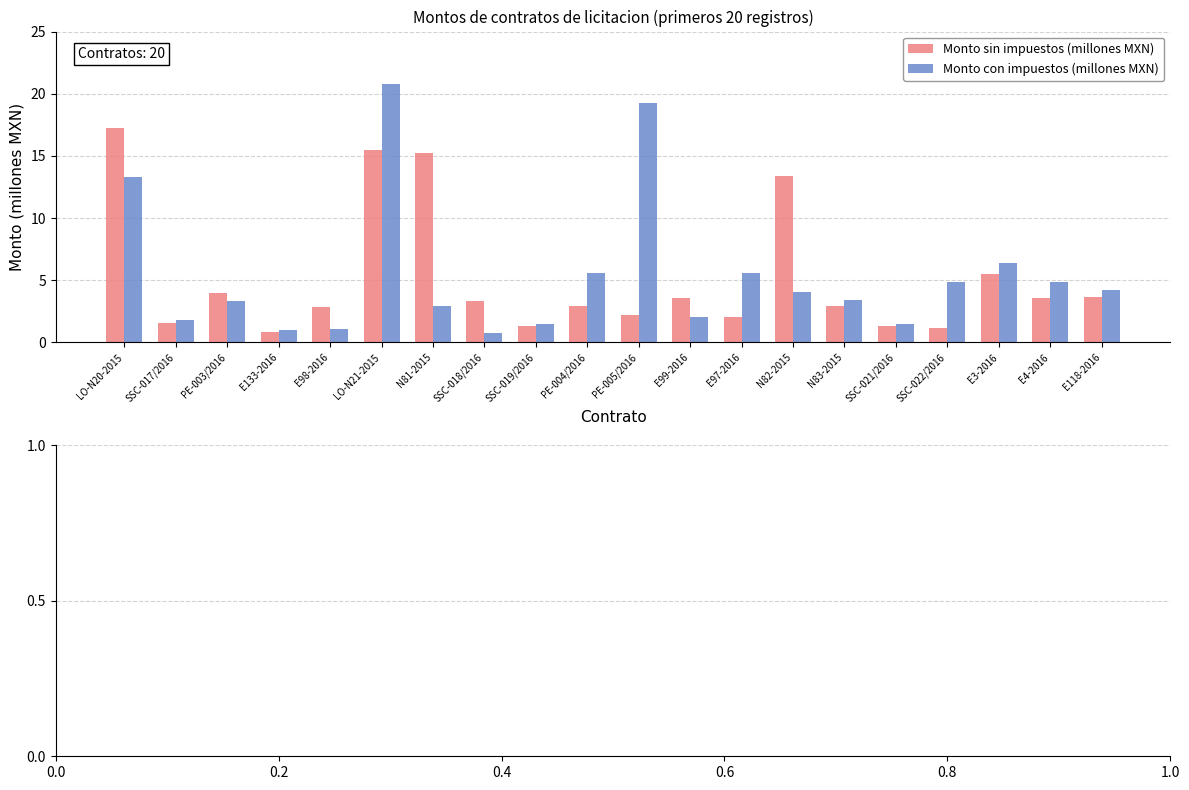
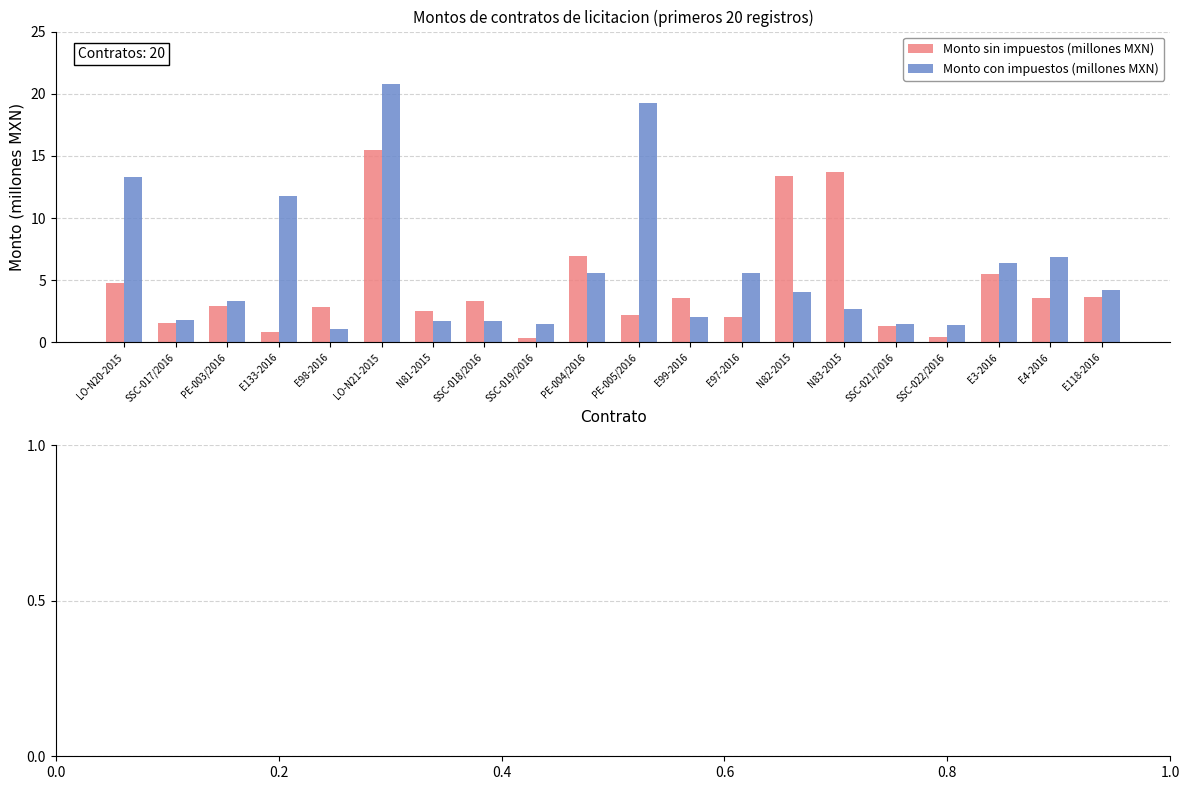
Monto sin impuestos (millones MXN), LO-N20-2015: 17.2 -> 4.8
Monto sin impuestos (millones MXN), PE-003/2016: 4.0 -> 2.9
Monto con impuestos (millones MXN), E133-2016: 1.0 -> 11.8
Monto sin impuestos (millones MXN), N81-2015: 15.2 -> 2.6
Monto con impuestos (millones MXN), N81-2015: 3.0 -> 1.7
Monto con impuestos (millones MXN), SSC-018/2016: 0.8 -> 1.8
Monto sin impuestos (millones MXN), SSC-019/2016: 1.3 -> 0.4
Monto sin impuestos (millones MXN), PE-004/2016: 3.0 -> 7.0
Monto sin impuestos (millones MXN), N83-2015: 2.9 -> 13.7
Monto con impuestos (millones MXN), N83-2015: 3.4 -> 2.7
Monto sin impuestos (millones MXN), SSC-022/2016: 1.2 -> 0.4
Monto con impuestos (millones MXN), SSC-022/2016: 4.8 -> 1.4
Monto con impuestos (millones MXN), E4-2016: 4.9 -> 6.9
